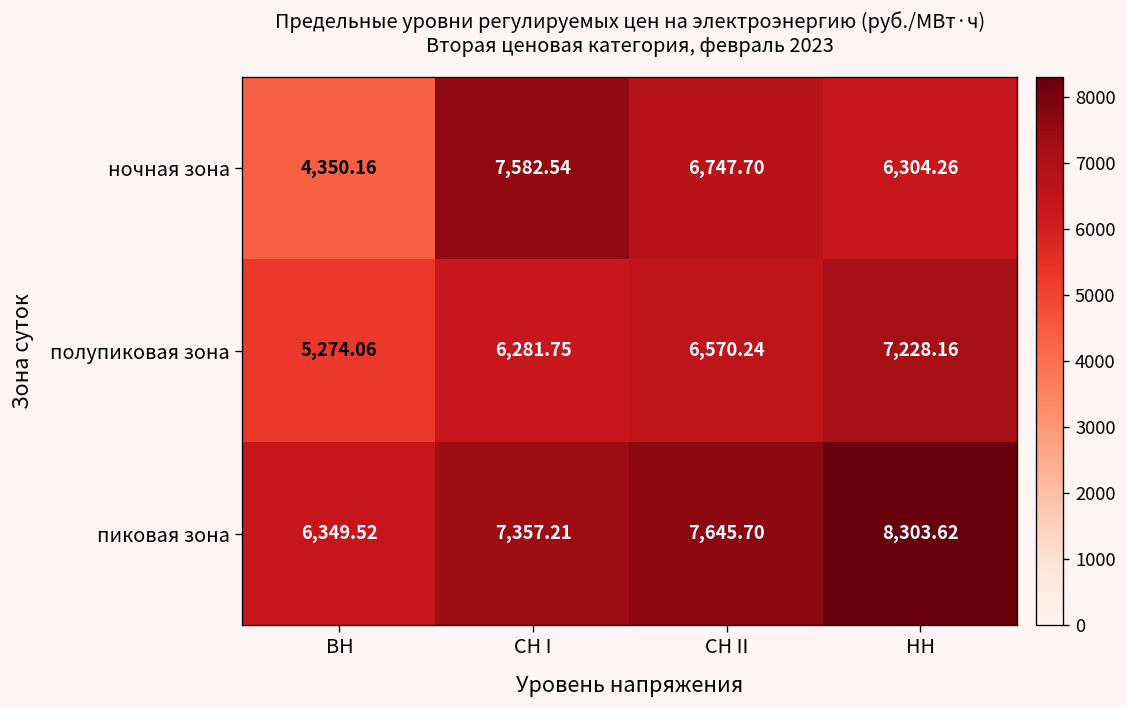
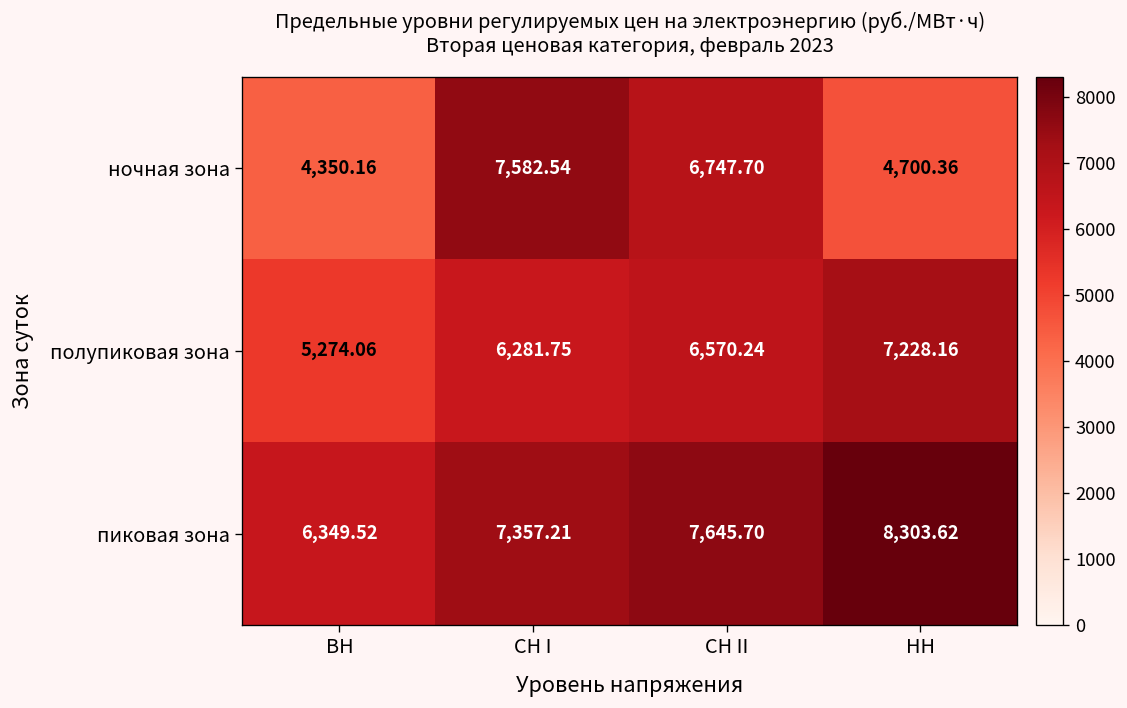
ночная зона, НН: 6,304.26 -> 4,700.36
